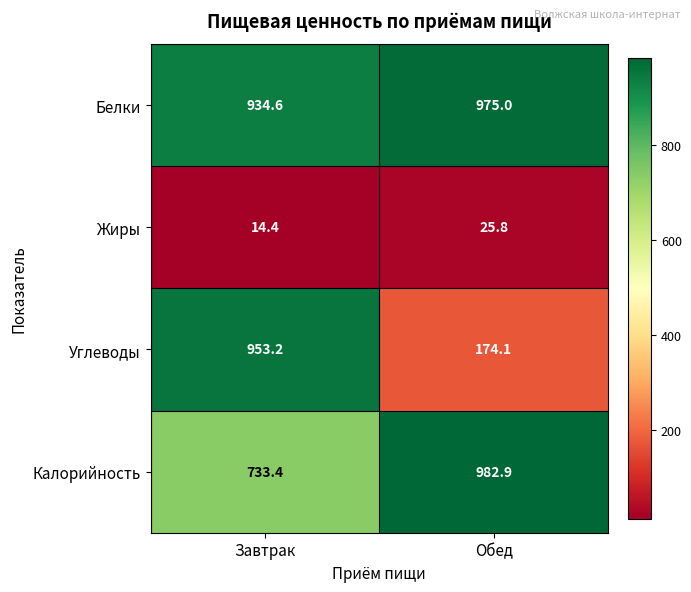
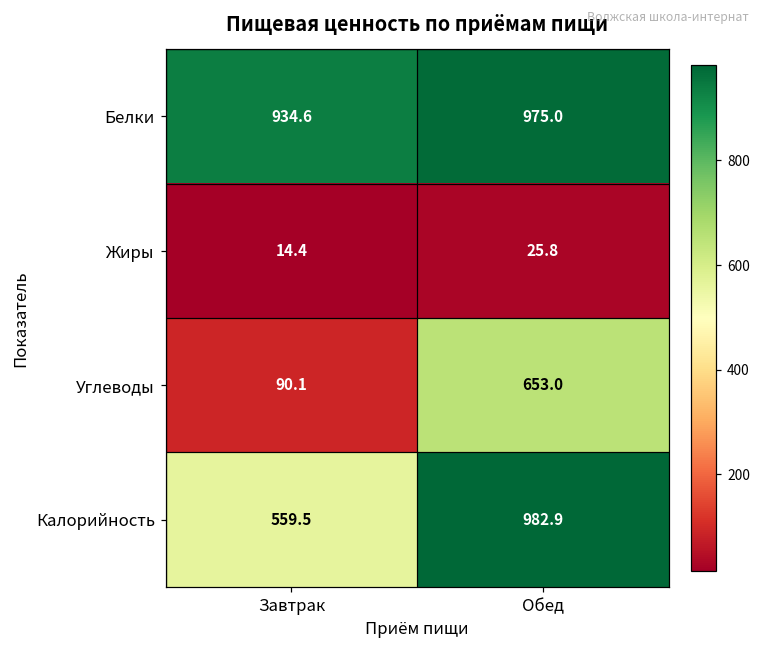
Углеводы, Завтрак: 953.2 -> 90.1
Углеводы, Обед: 174.1 -> 653.0
Калорийность, Завтрак: 733.4 -> 559.5
